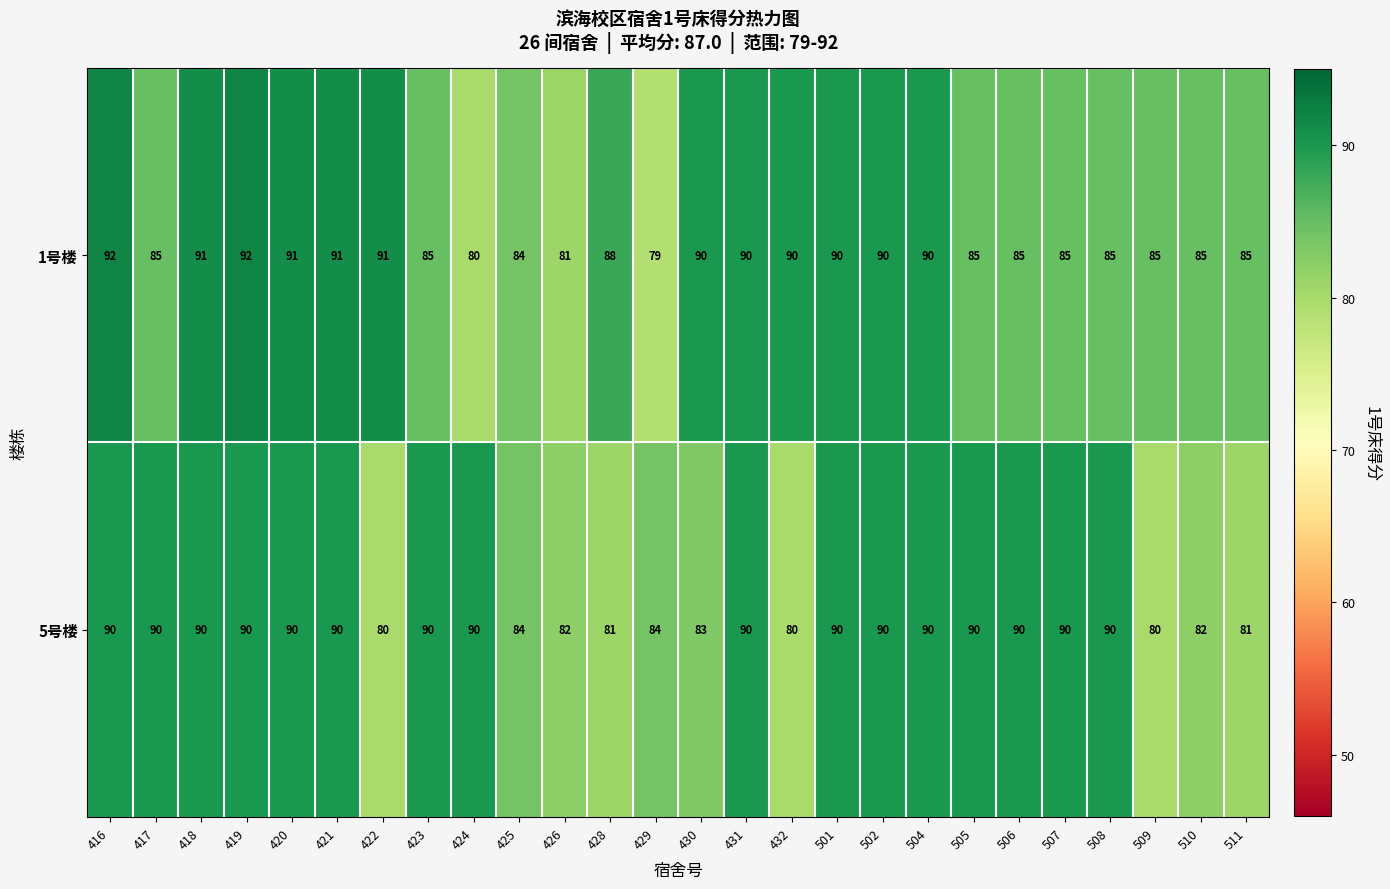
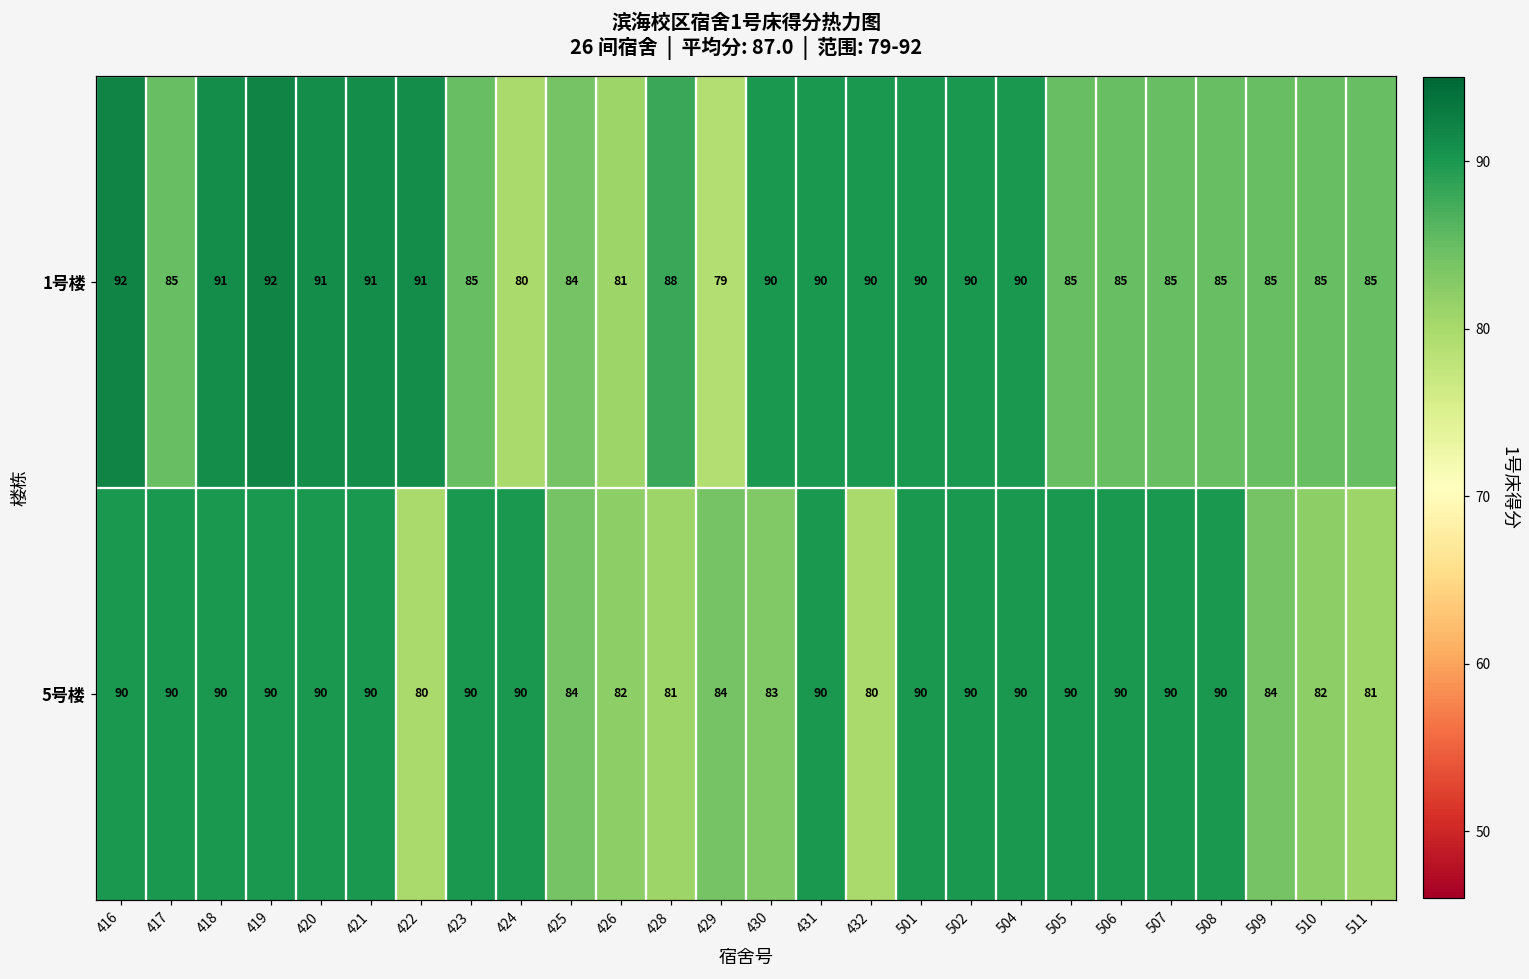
5号楼, 509: 80 -> 84
